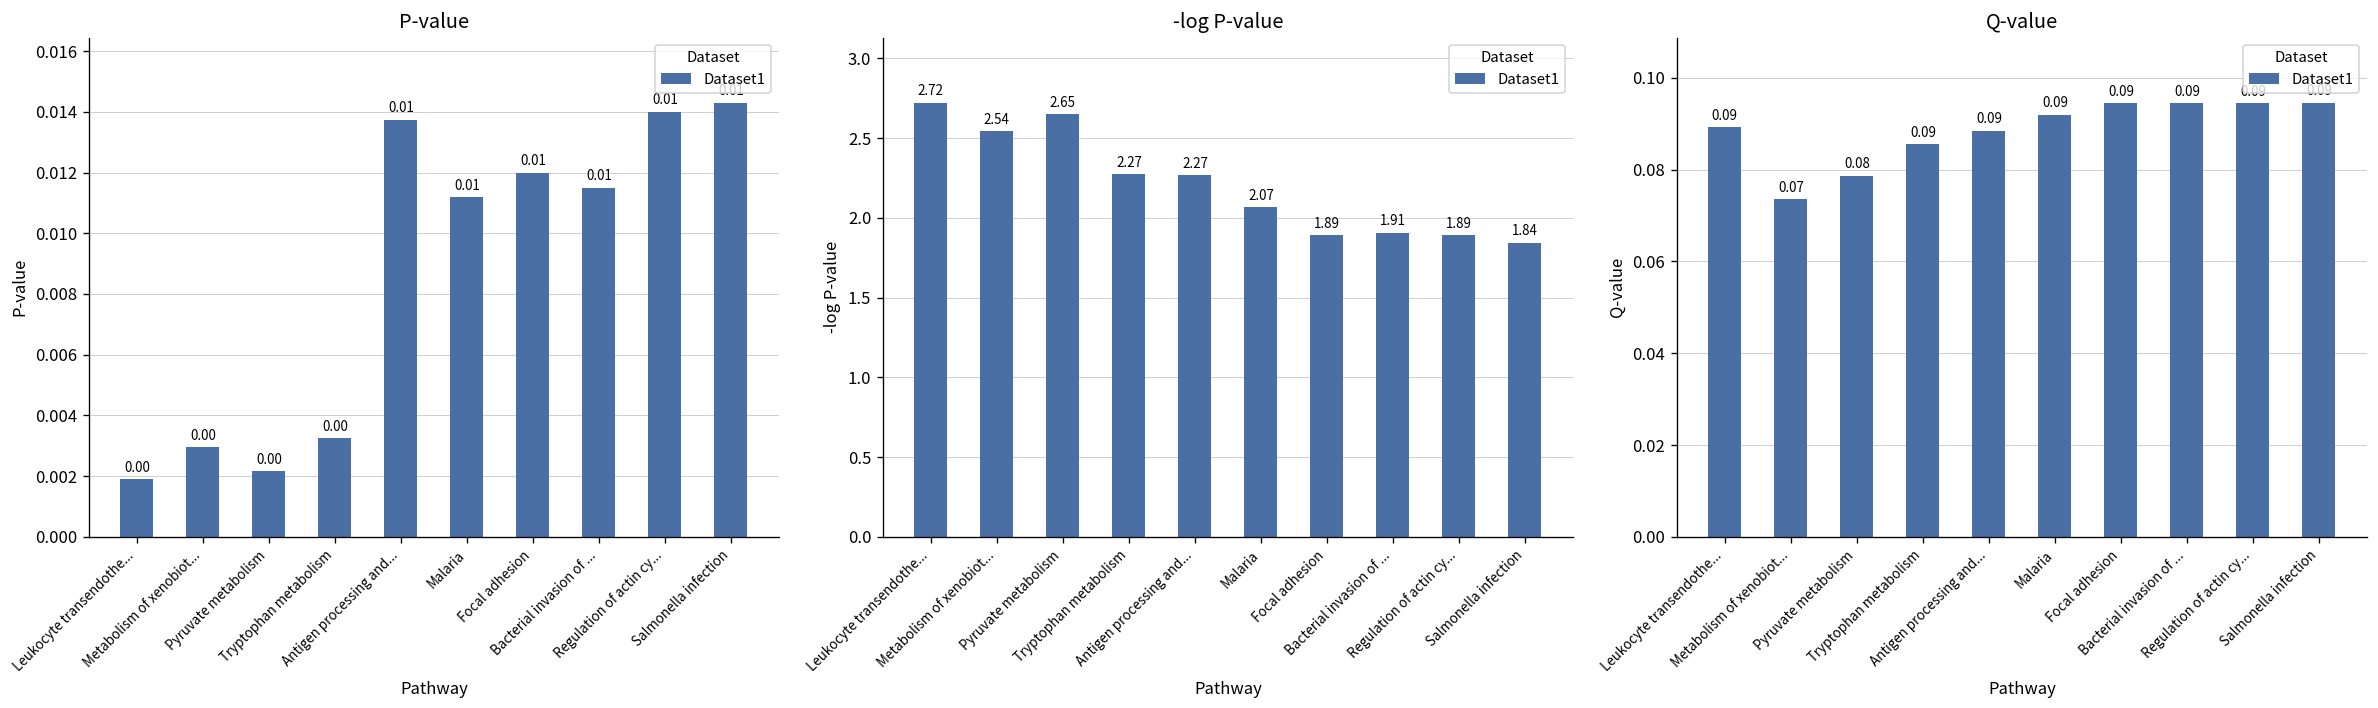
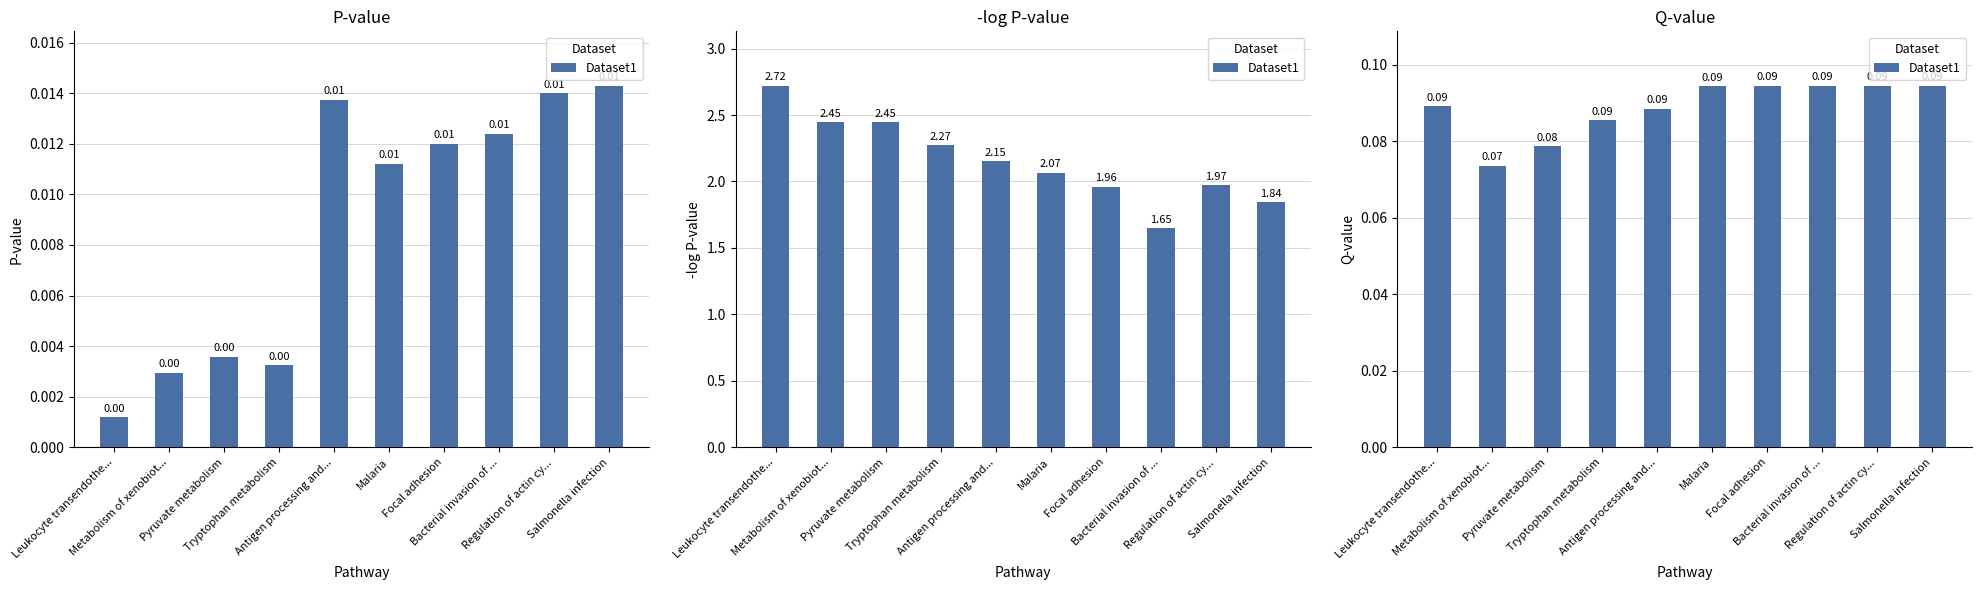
P-value, Leukocyte transendothe...: 0.0019 -> 0.0012
P-value, Pyruvate metabolism: 0.0022 -> 0.0036
P-value, Bacterial invasion of ...: 0.0115 -> 0.0124
-log P-value, Metabolism of xenobiot...: 2.54 -> 2.45
-log P-value, Pyruvate metabolism: 2.65 -> 2.45
-log P-value, Antigen processing and...: 2.27 -> 2.15
-log P-value, Focal adhesion: 1.89 -> 1.96
-log P-value, Bacterial invasion of ...: 1.91 -> 1.65
-log P-value, Regulation of actin cy...: 1.89 -> 1.97
Q-value, Malaria: 0.092 -> 0.094
